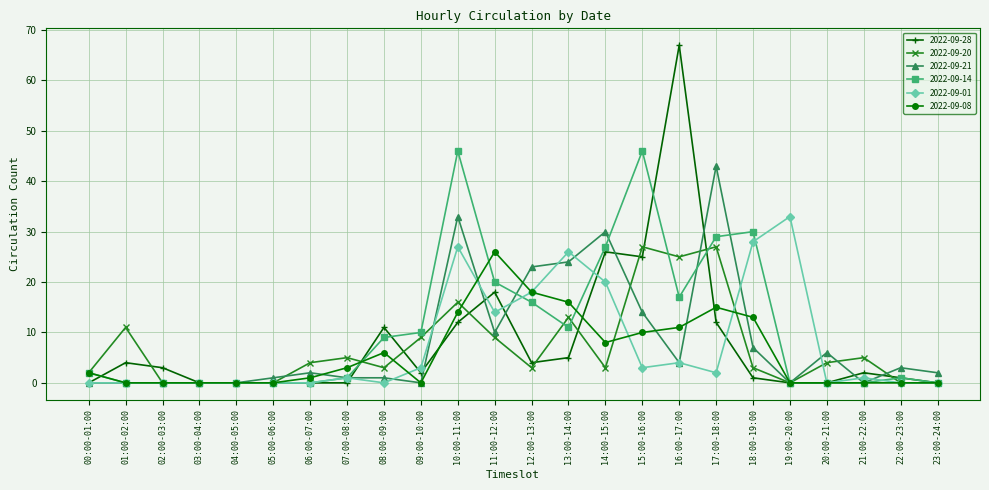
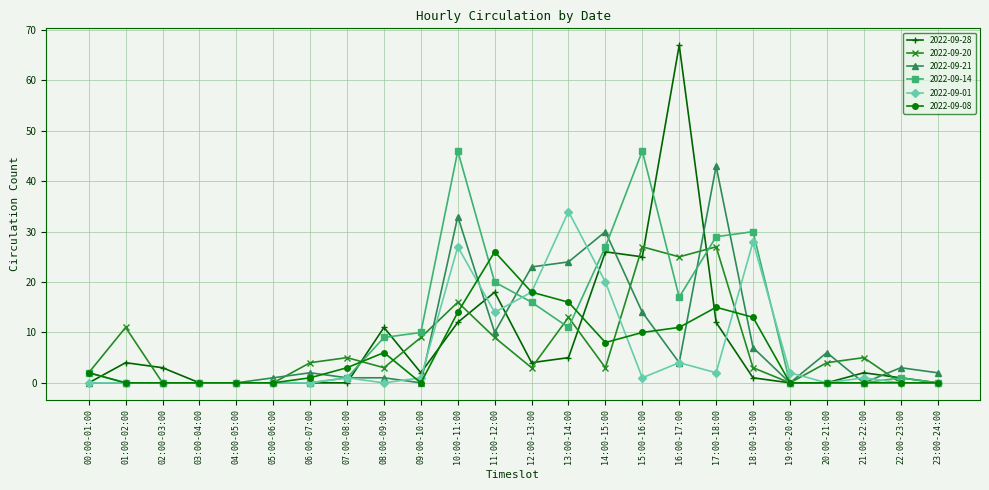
2022-09-01, 09:00-10:00: 3 -> 1
2022-09-01, 13:00-14:00: 26 -> 34
2022-09-01, 15:00-16:00: 3 -> 1
2022-09-01, 19:00-20:00: 33 -> 2
